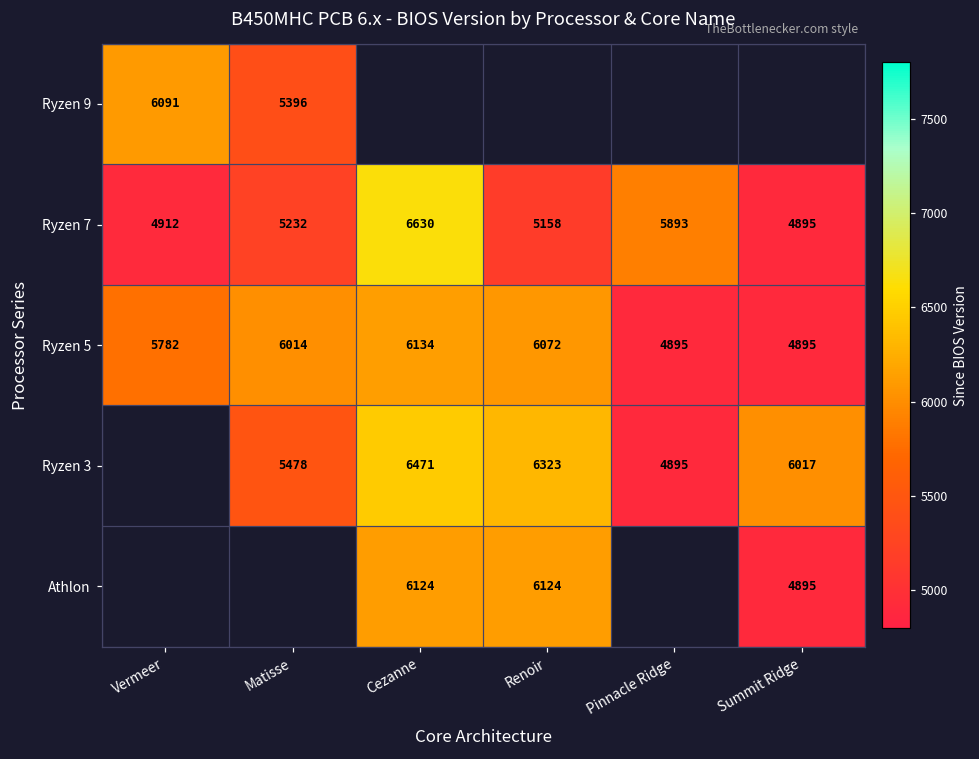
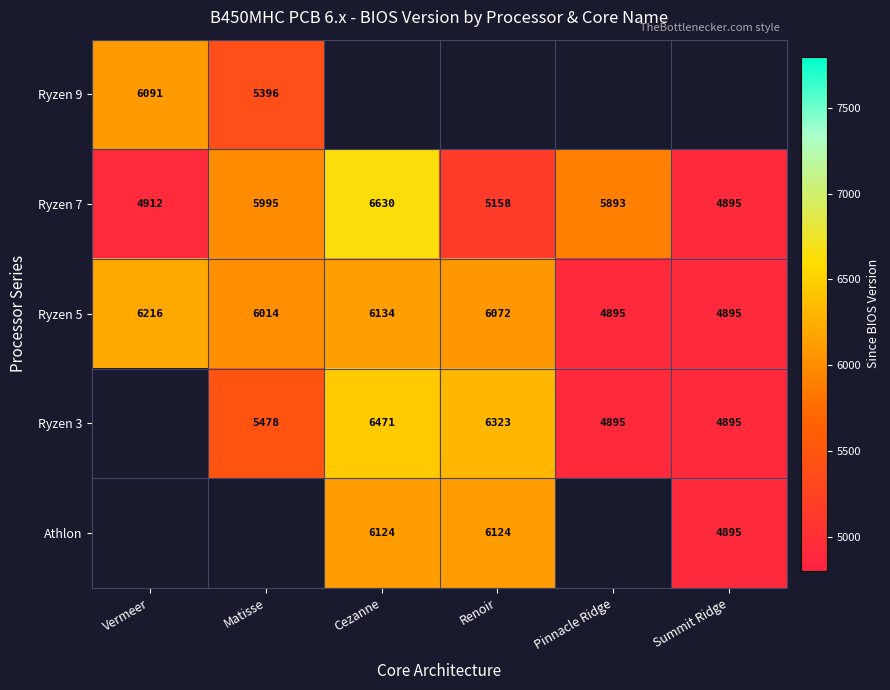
Ryzen 7, Matisse: 5232 -> 5995
Ryzen 5, Vermeer: 5782 -> 6216
Ryzen 3, Summit Ridge: 6017 -> 4895
